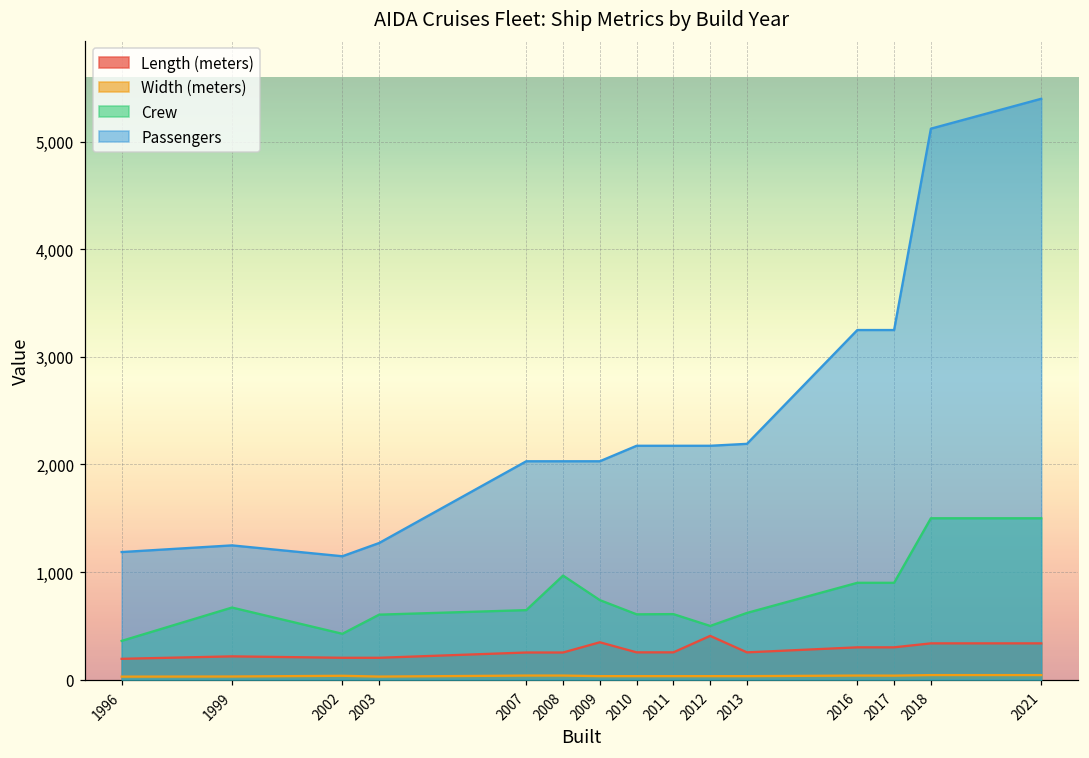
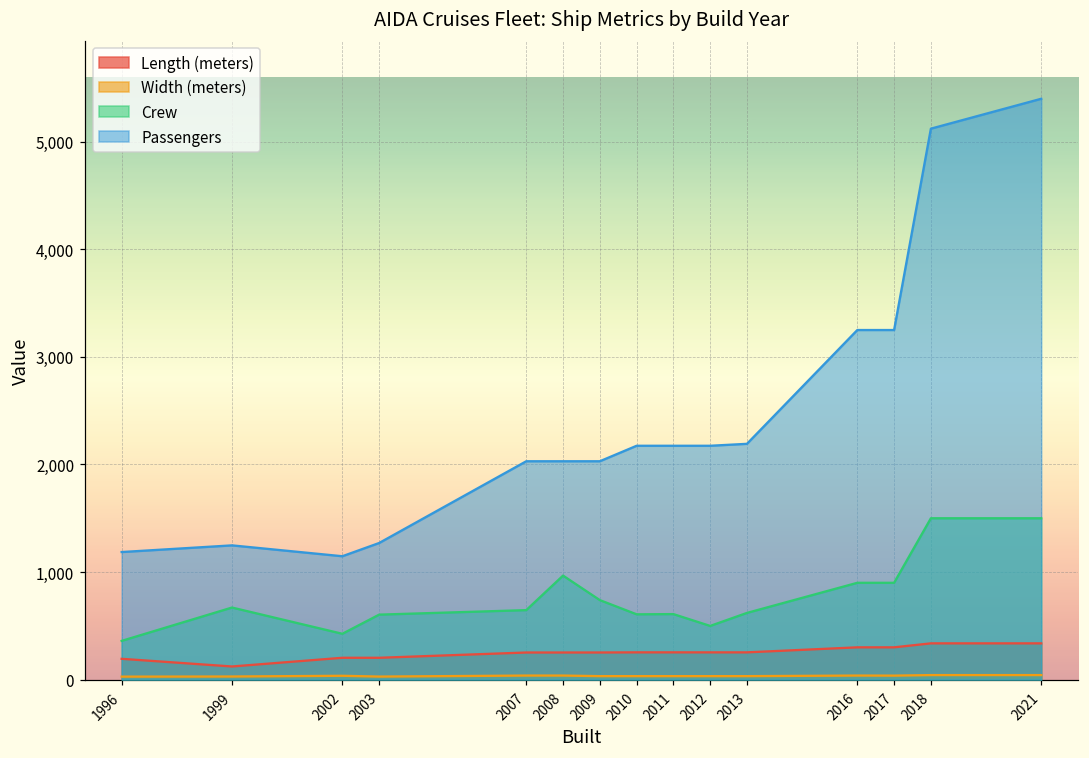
Length (meters), 1999: 200 -> 100
Length (meters), 2009: 350 -> 250
Length (meters), 2012: 400 -> 300
